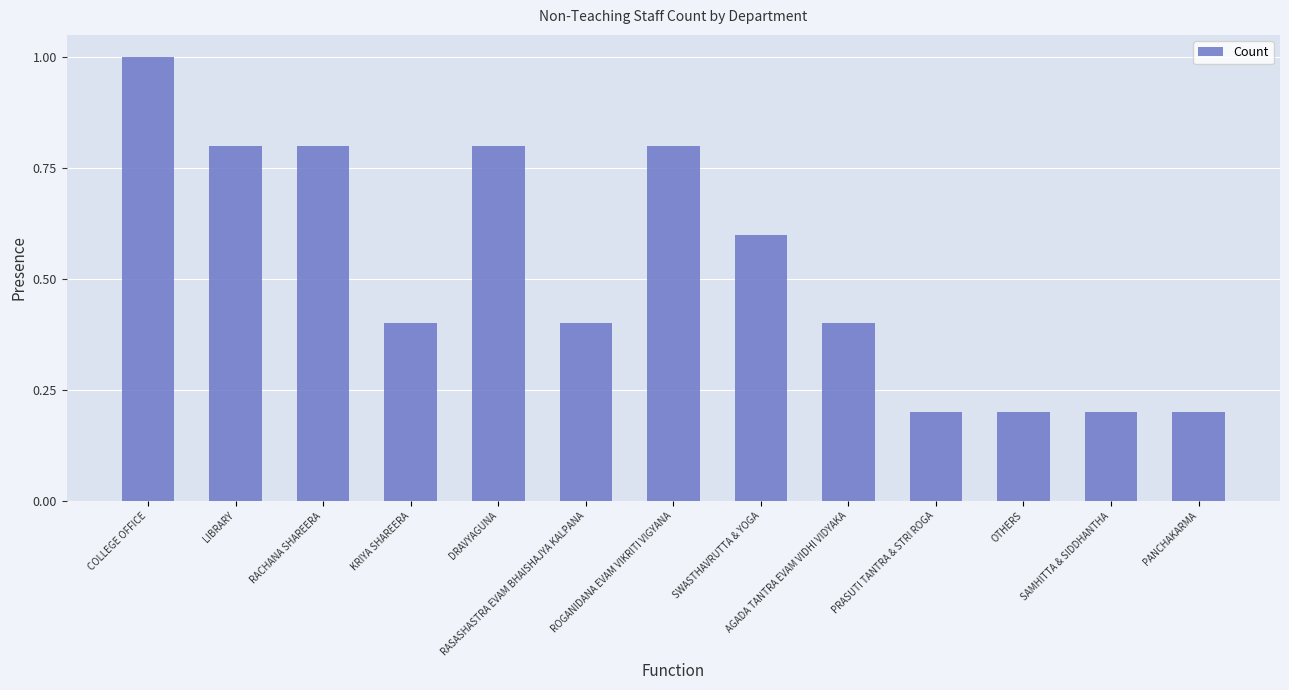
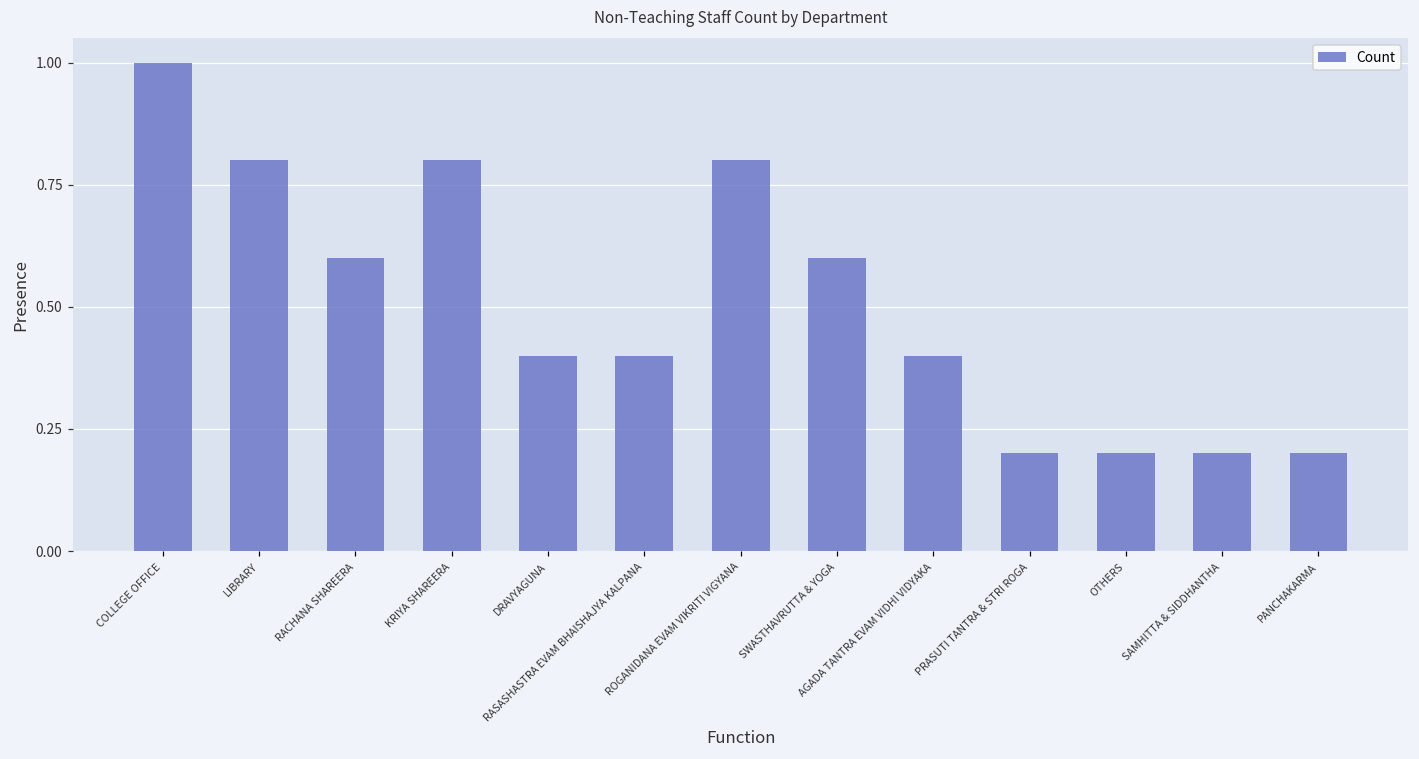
RACHANA SHAREERA: 0.80 -> 0.60
KRIYA SHAREERA: 0.40 -> 0.80
DRAVYAGUNA: 0.80 -> 0.40
